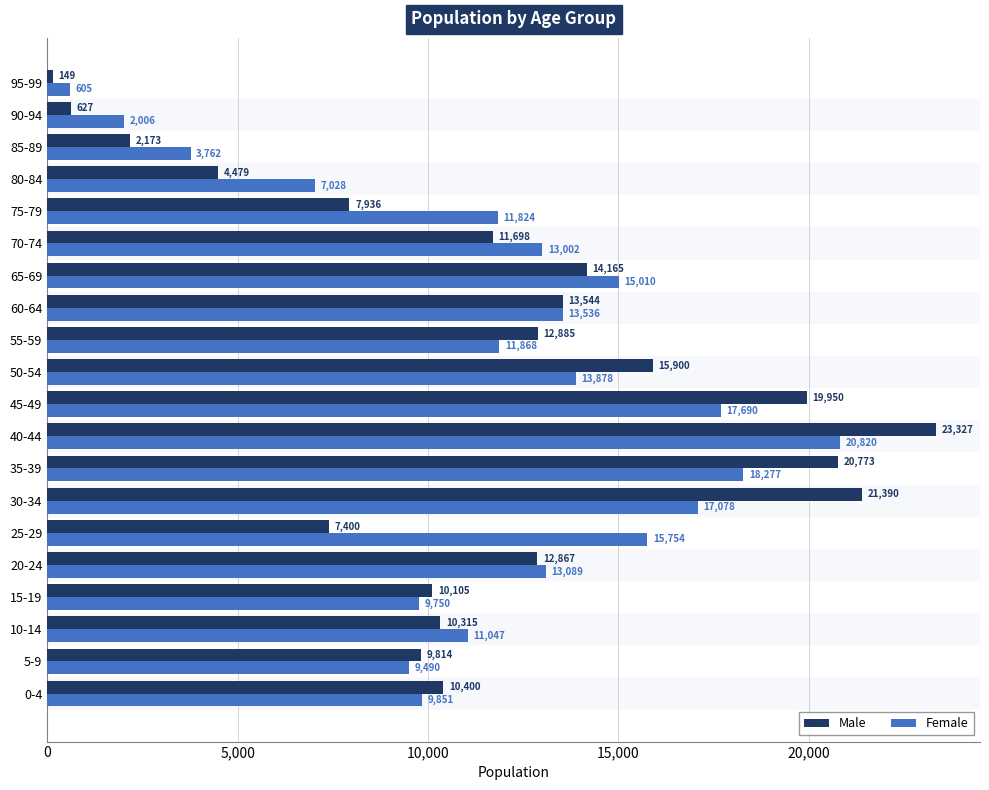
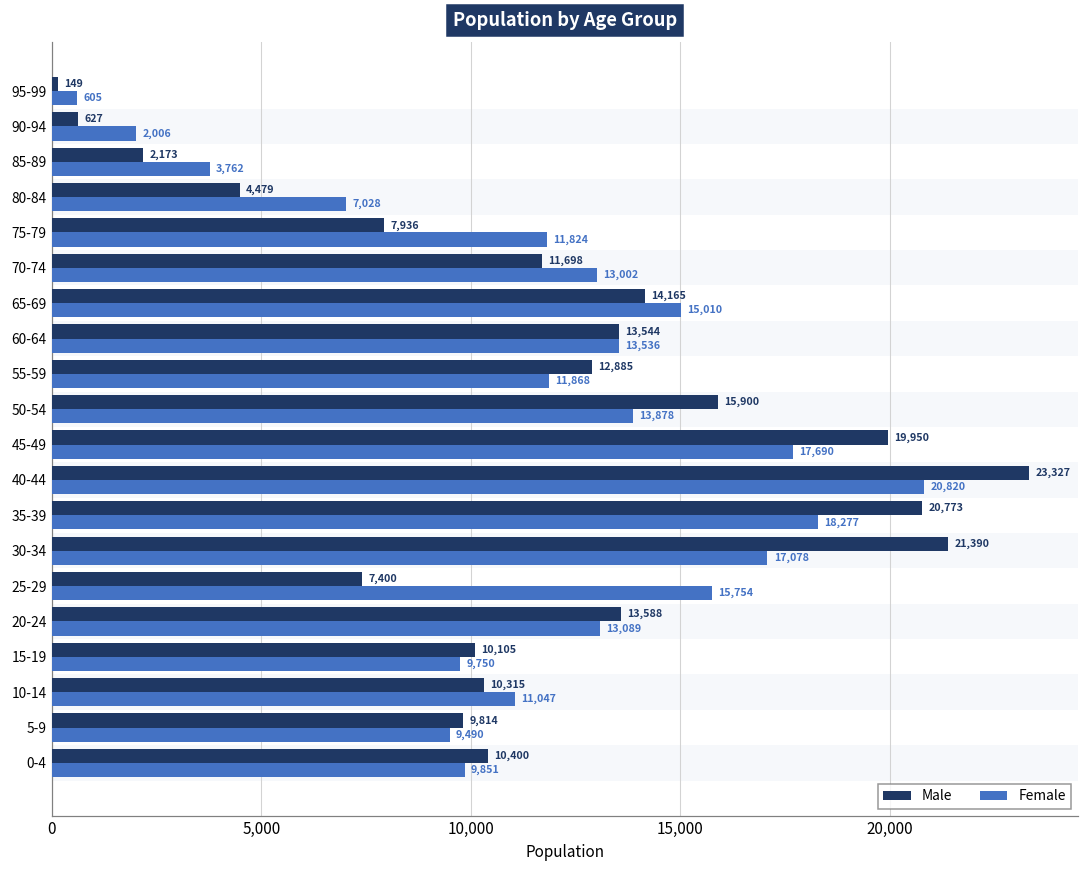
Male, 20-24: 12,867 -> 13,588
